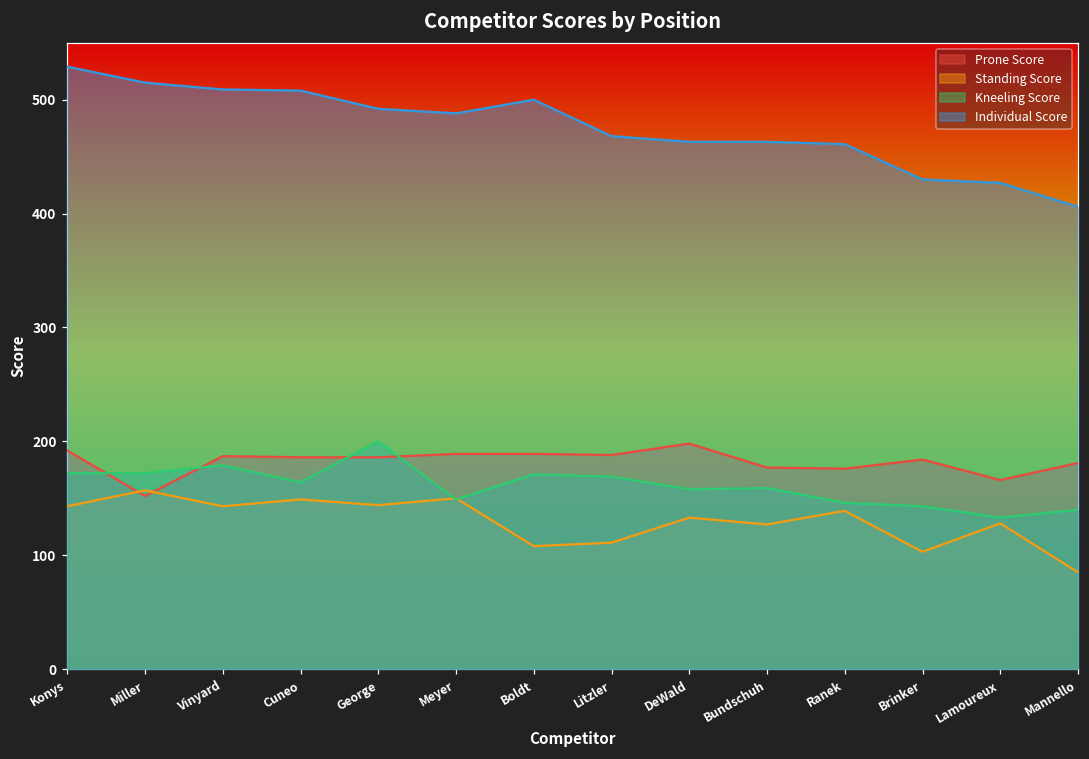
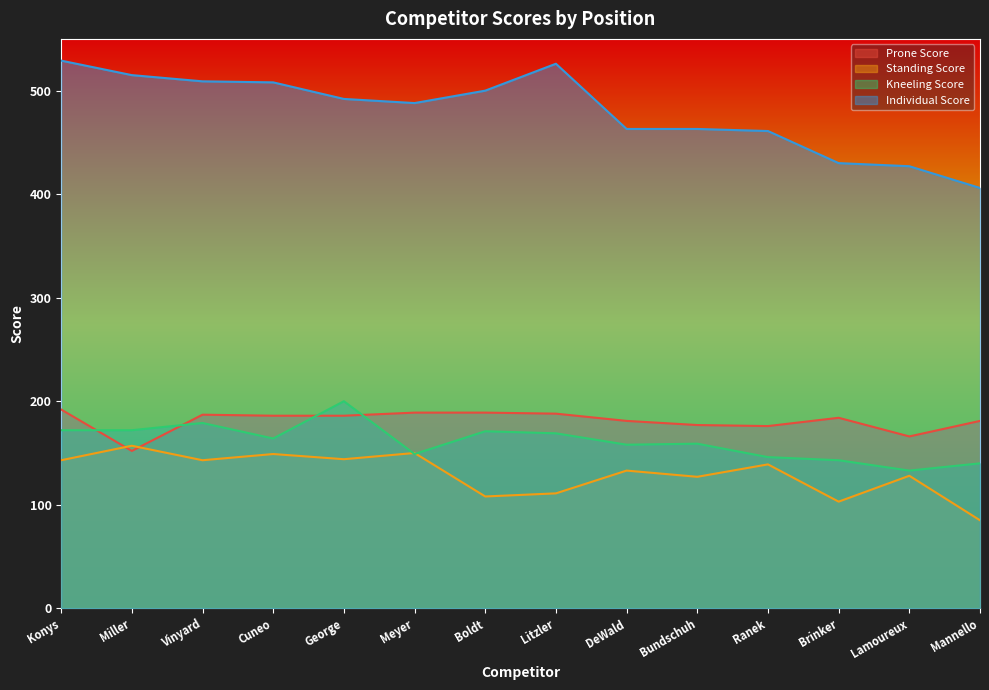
Individual Score, Litzler: 468 -> 526
Prone Score, DeWald: 198 -> 181
